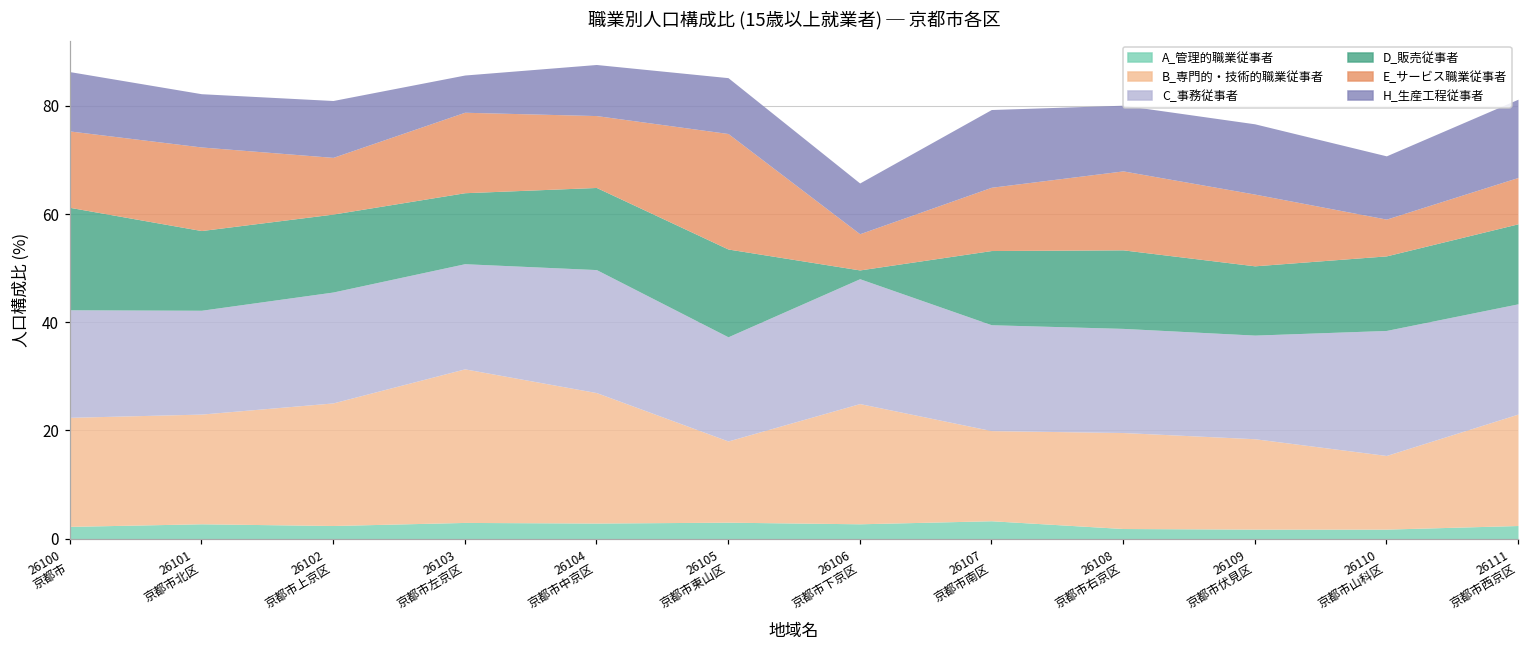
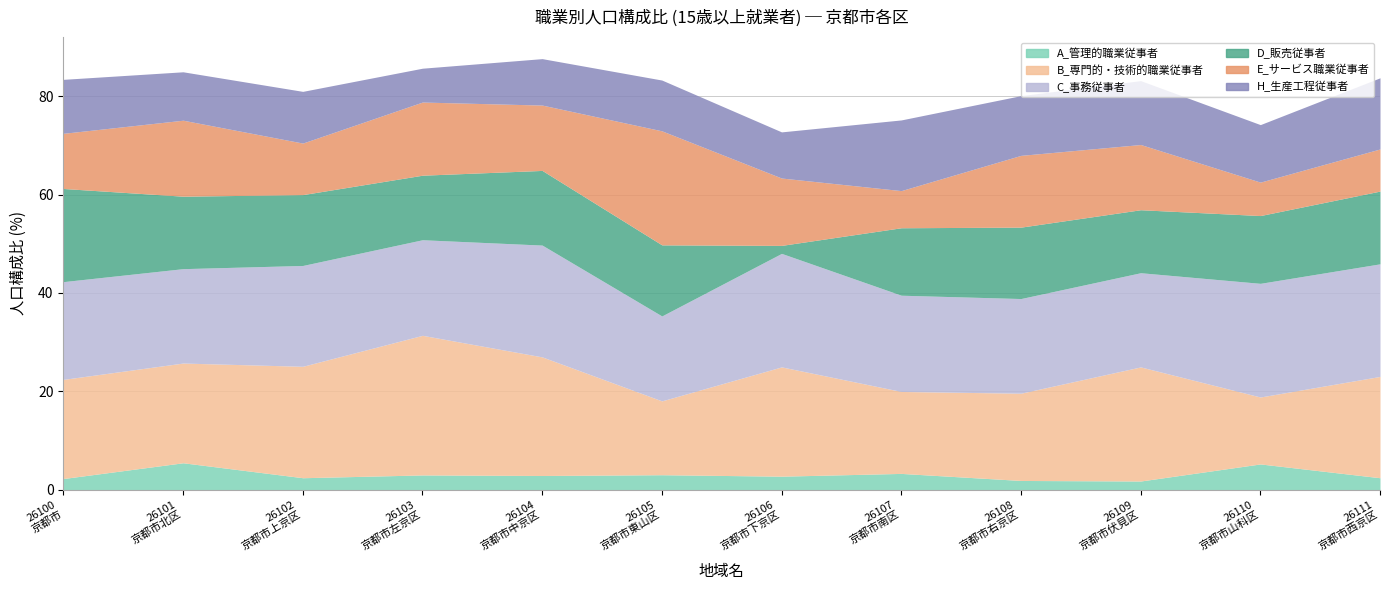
E_サービス職業従事者, 26100 京都市: 14 -> 11
A_管理的職業従事者, 26101 京都市北区: 3 -> 5
C_事務従事者, 26105 京都市東山区: 19 -> 17
D_販売従事者, 26105 京都市東山区: 16 -> 14
E_サービス職業従事者, 26105 京都市東山区: 21 -> 23
E_サービス職業従事者, 26106 京都市下京区: 7 -> 14
E_サービス職業従事者, 26107 京都市南区: 12 -> 8
B_専門的・技術的職業従事者, 26109 京都市伏見区: 17 -> 23
A_管理的職業従事者, 26110 京都市山科区: 2 -> 5
C_事務従事者, 26111 京都市西京区: 20 -> 23
